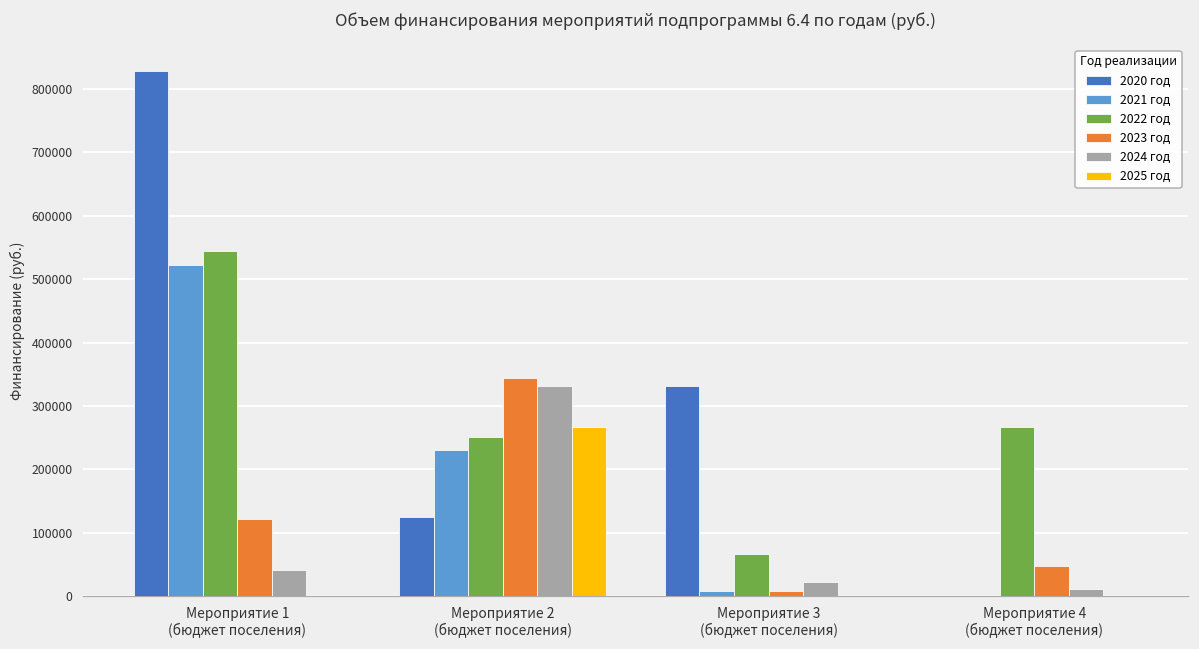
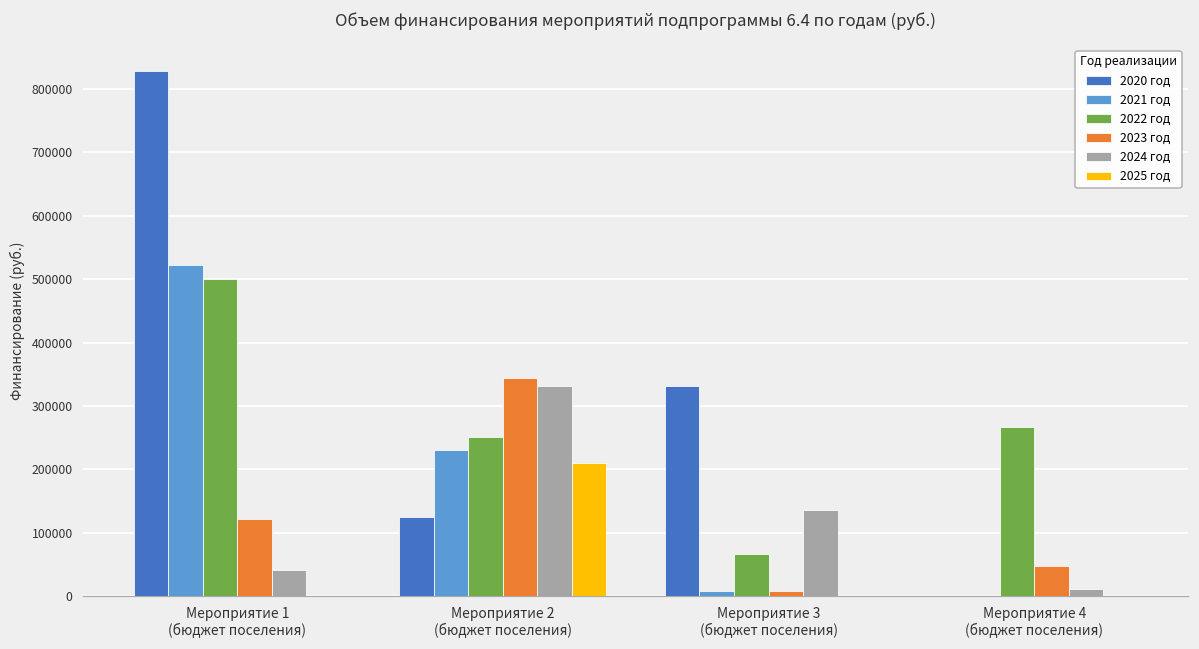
2022 год, Мероприятие 1 (бюджет поселения): 550000 -> 500000
2025 год, Мероприятие 2 (бюджет поселения): 270000 -> 210000
2024 год, Мероприятие 3 (бюджет поселения): 20000 -> 140000
